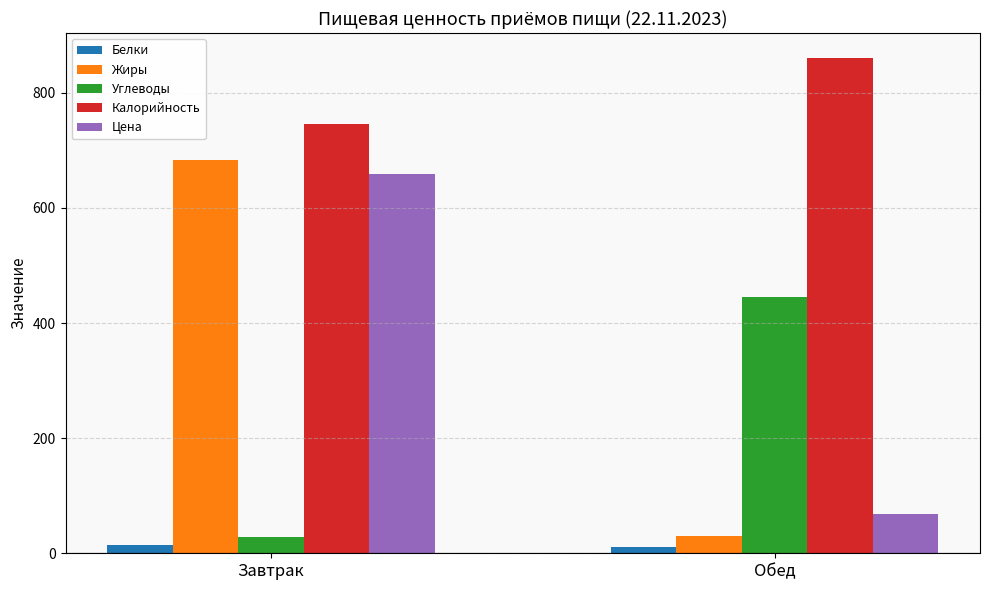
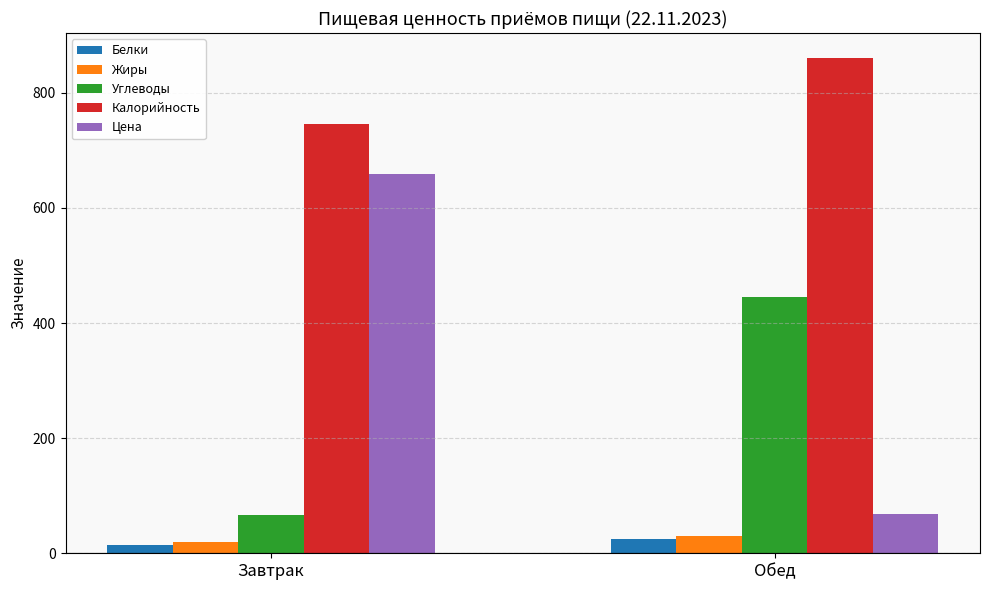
Жиры, Завтрак: 680 -> 20
Углеводы, Завтрак: 30 -> 70
Белки, Обед: 10 -> 20
